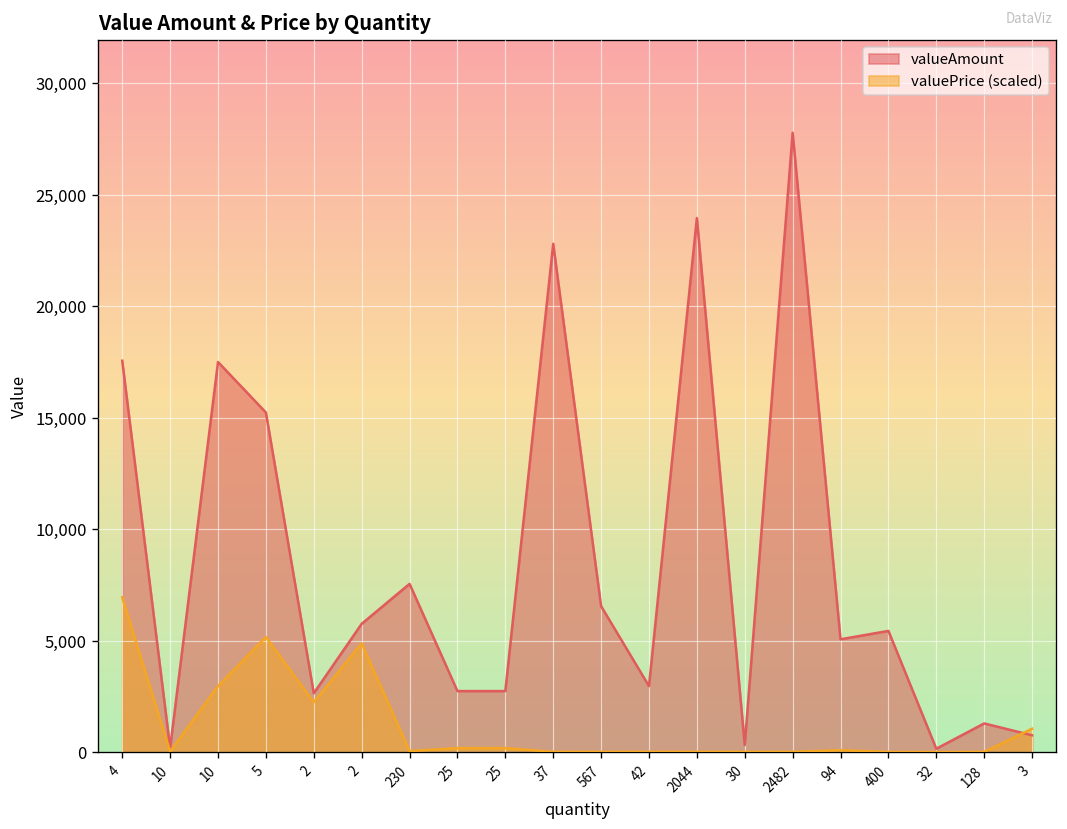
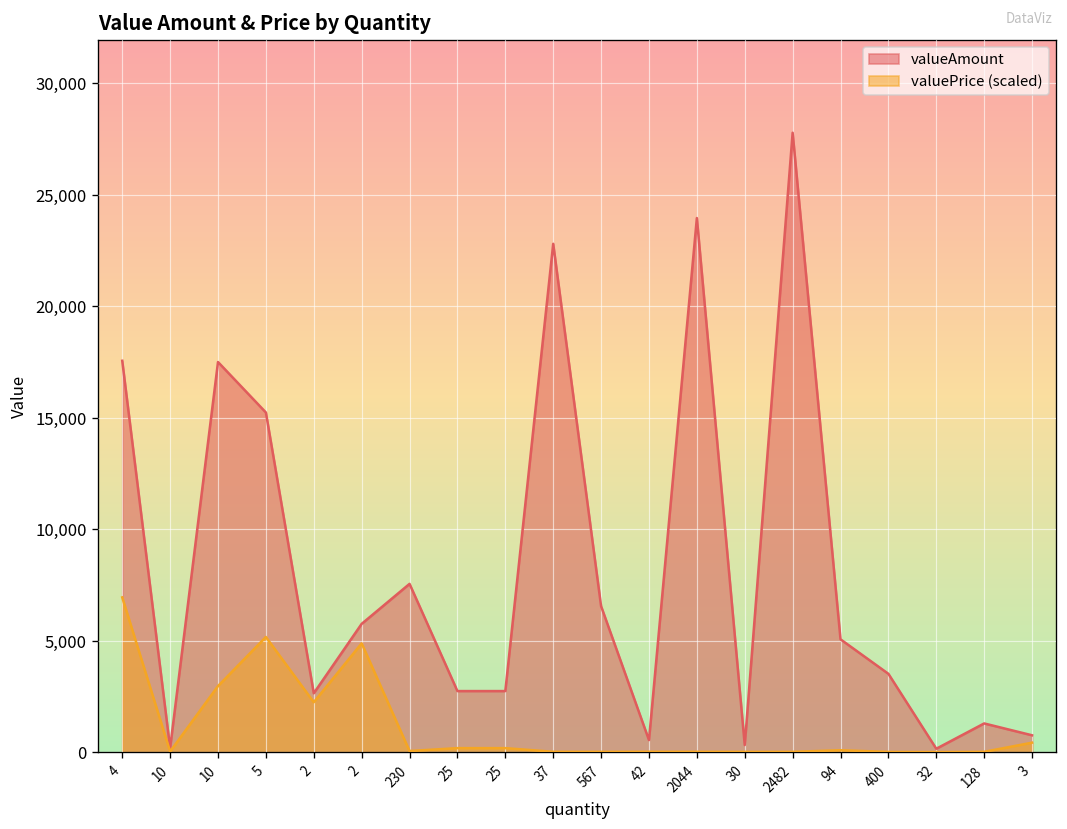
valueAmount, 42: 3,000 -> 500
valueAmount, 400: 5,400 -> 3,500
valuePrice (scaled), 3: 1,100 -> 400
